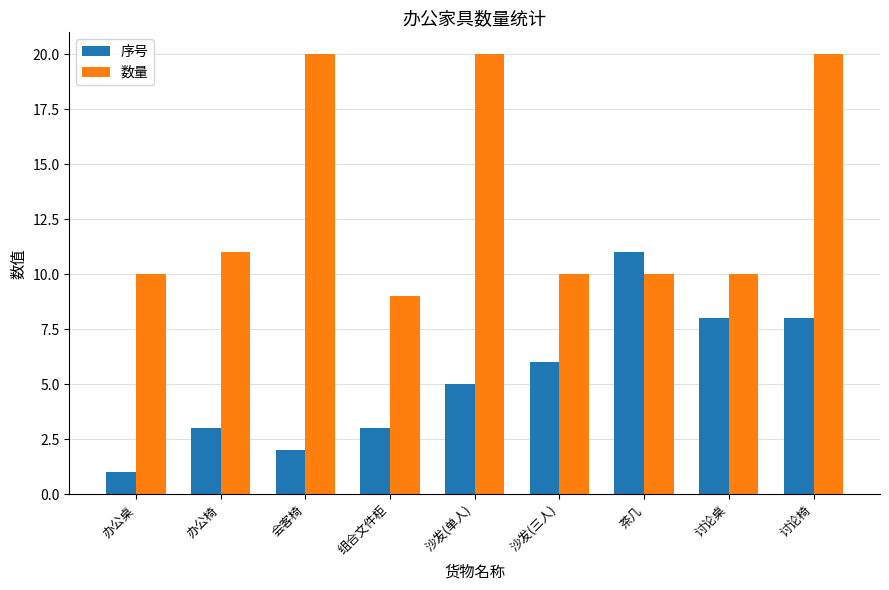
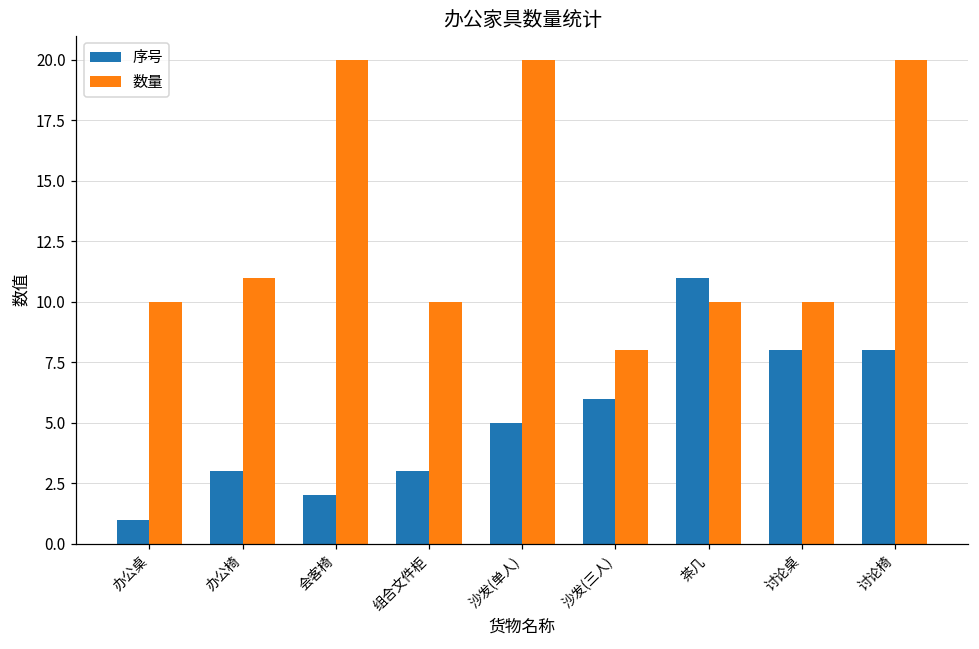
数量, 组合文件柜: 9 -> 10
数量, 沙发(三人): 10 -> 8
